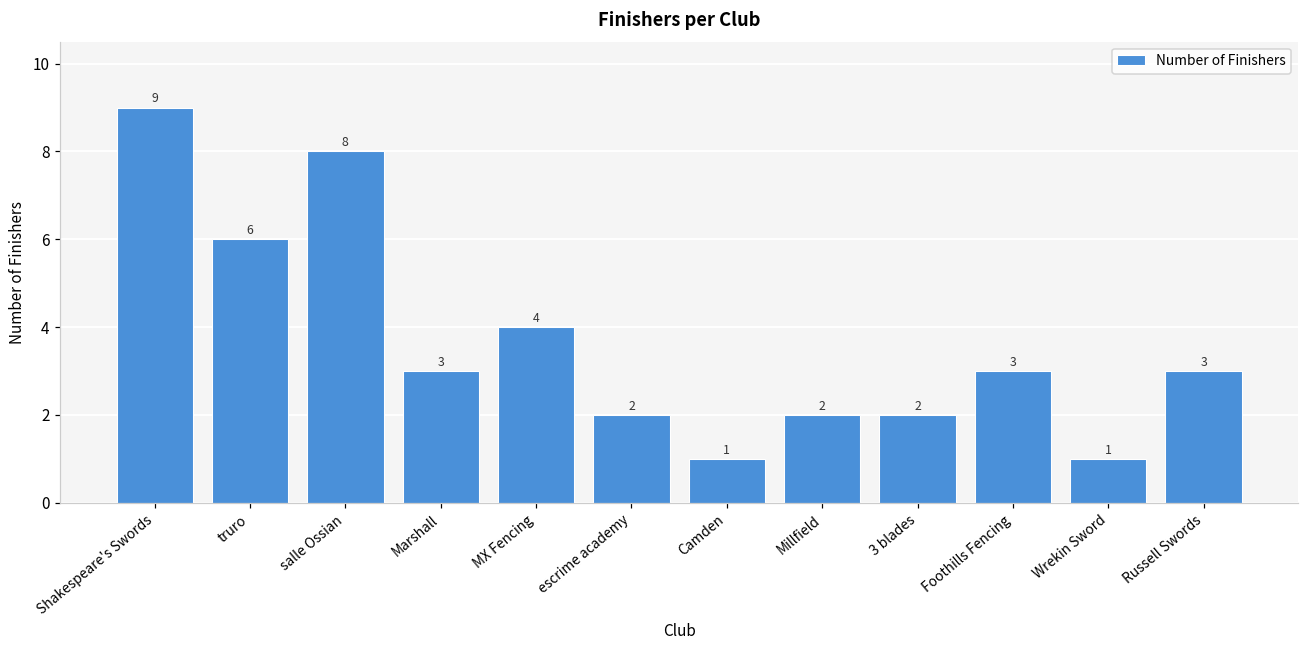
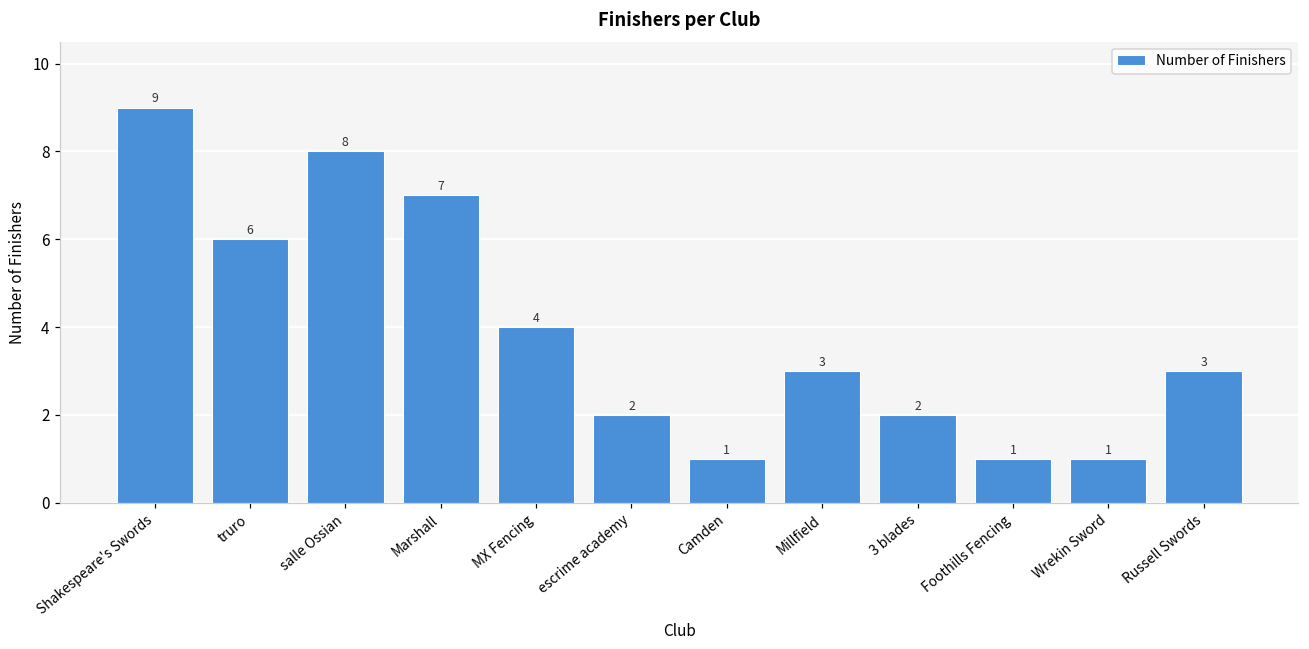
Marshall: 3 -> 7
Millfield: 2 -> 3
Foothills Fencing: 3 -> 1
